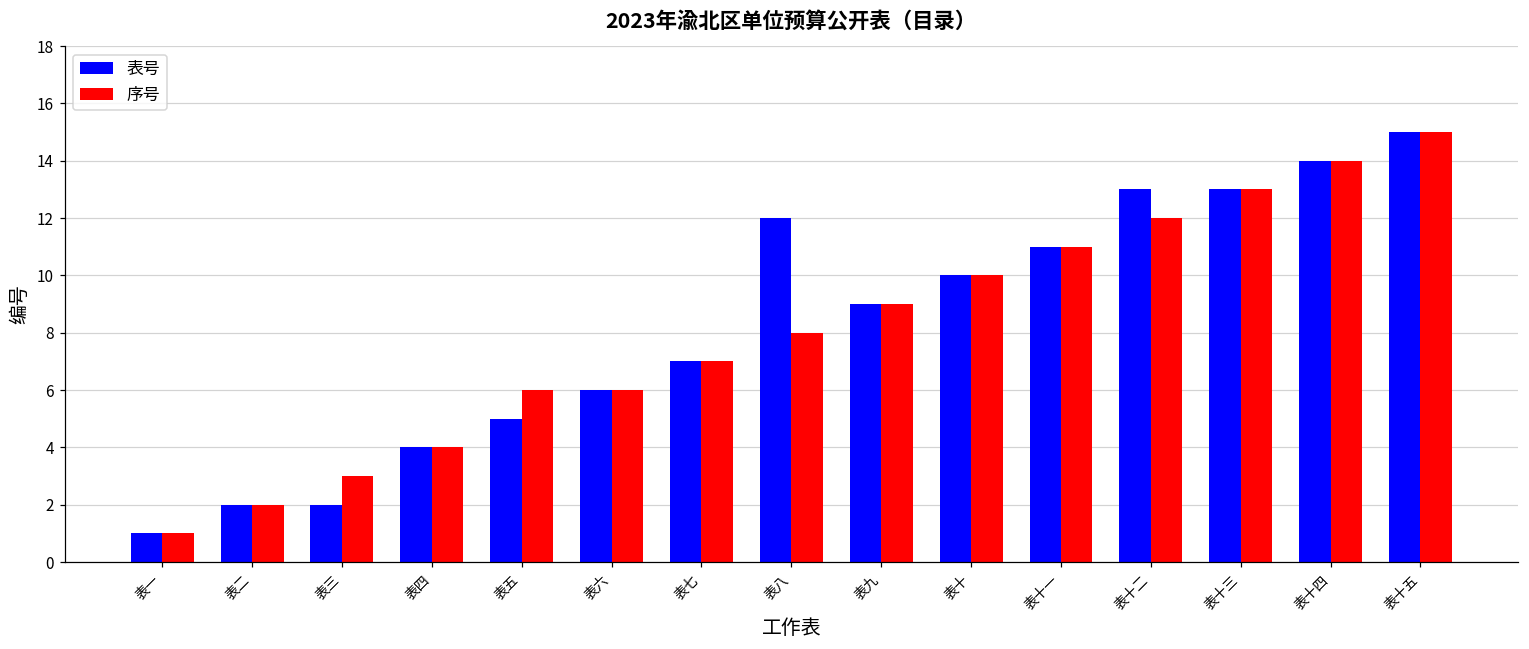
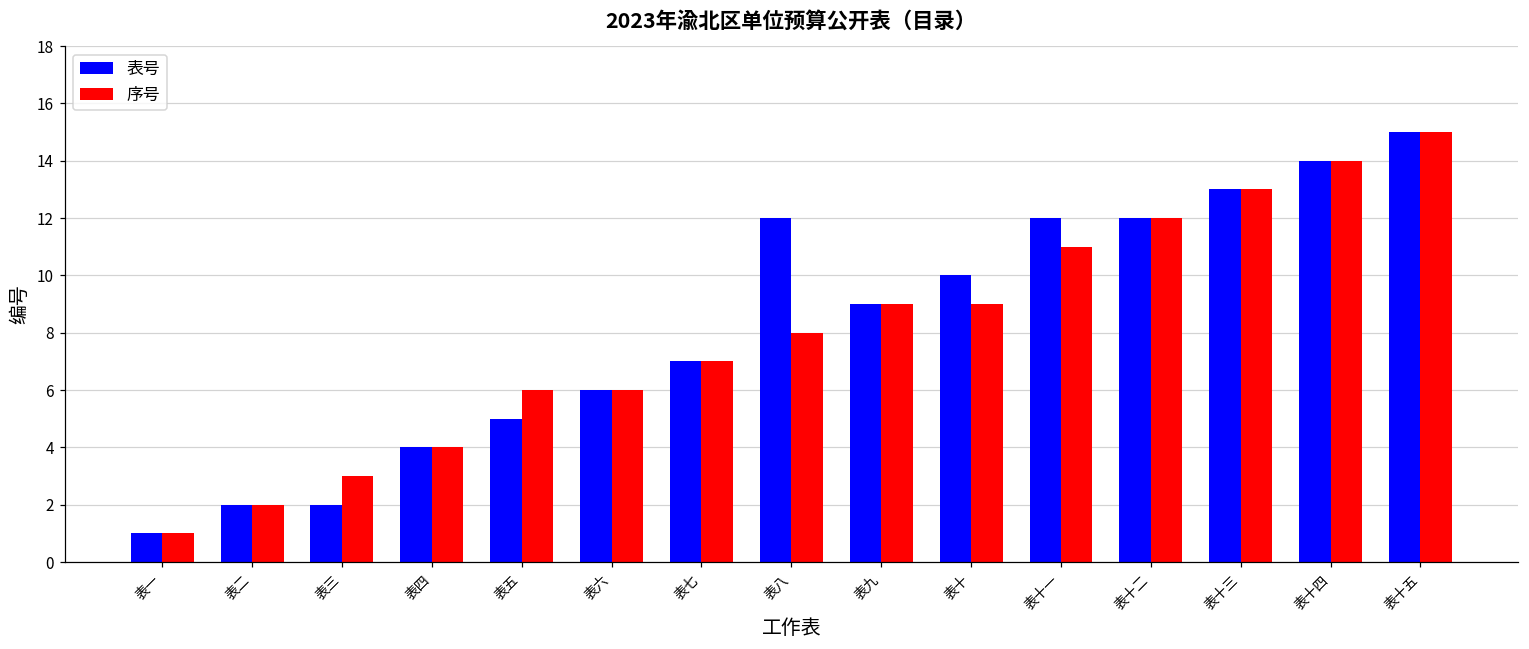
序号, 表十: 10 -> 9
表号, 表十一: 11 -> 12
表号, 表十二: 13 -> 12
